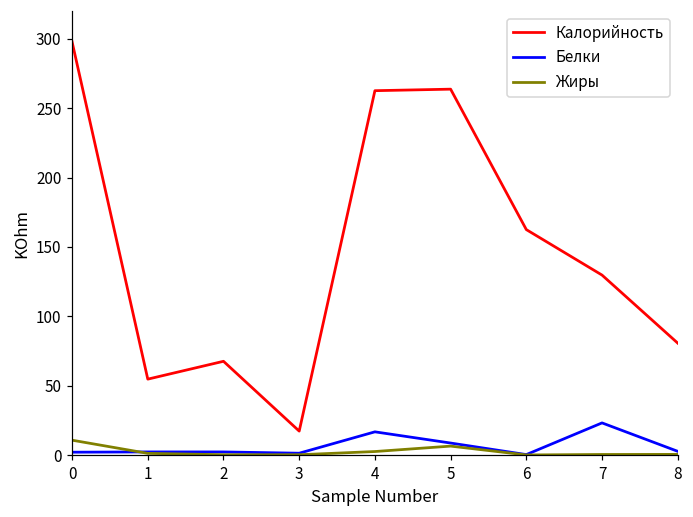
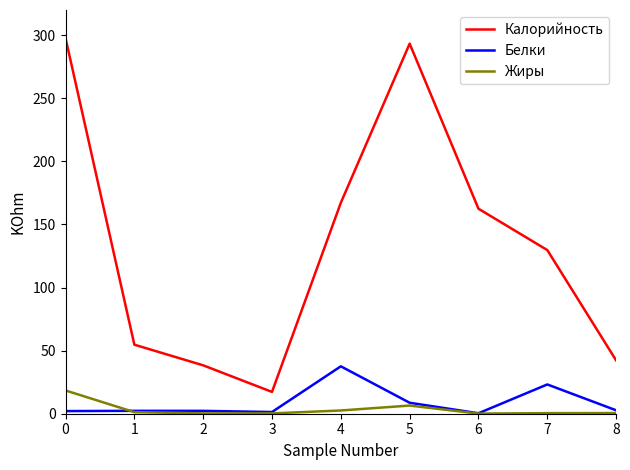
Жиры, 0: 11 -> 18
Калорийность, 2: 68 -> 38
Калорийность, 4: 263 -> 167
Белки, 4: 17 -> 38
Калорийность, 5: 264 -> 293
Калорийность, 8: 81 -> 42
